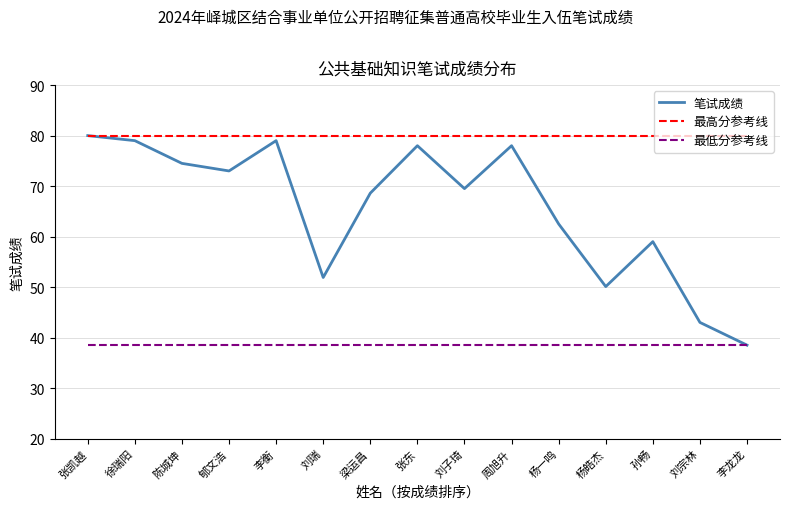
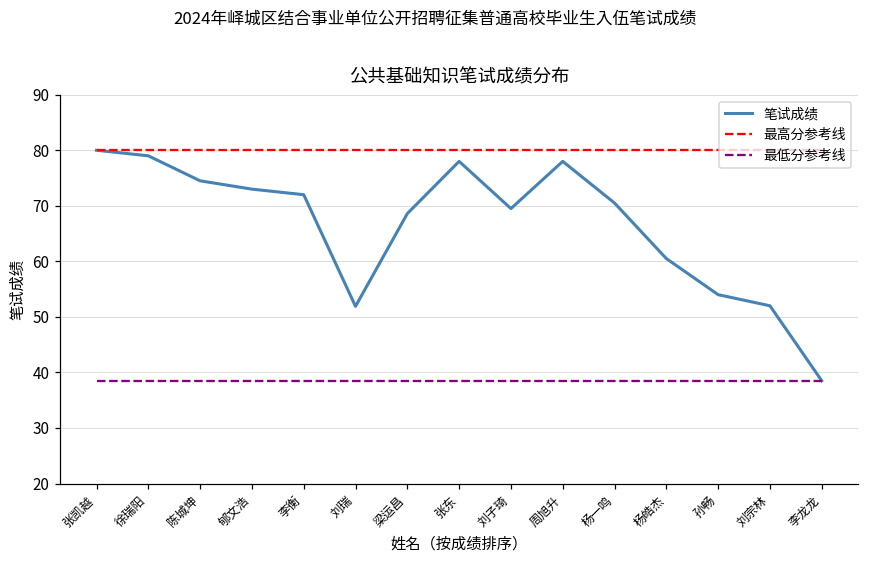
笔试成绩, 李衡: 79 -> 72
笔试成绩, 杨一鸣: 63 -> 71
笔试成绩, 杨皓杰: 50 -> 61
笔试成绩, 孙畅: 59 -> 54
笔试成绩, 刘宗林: 43 -> 52
